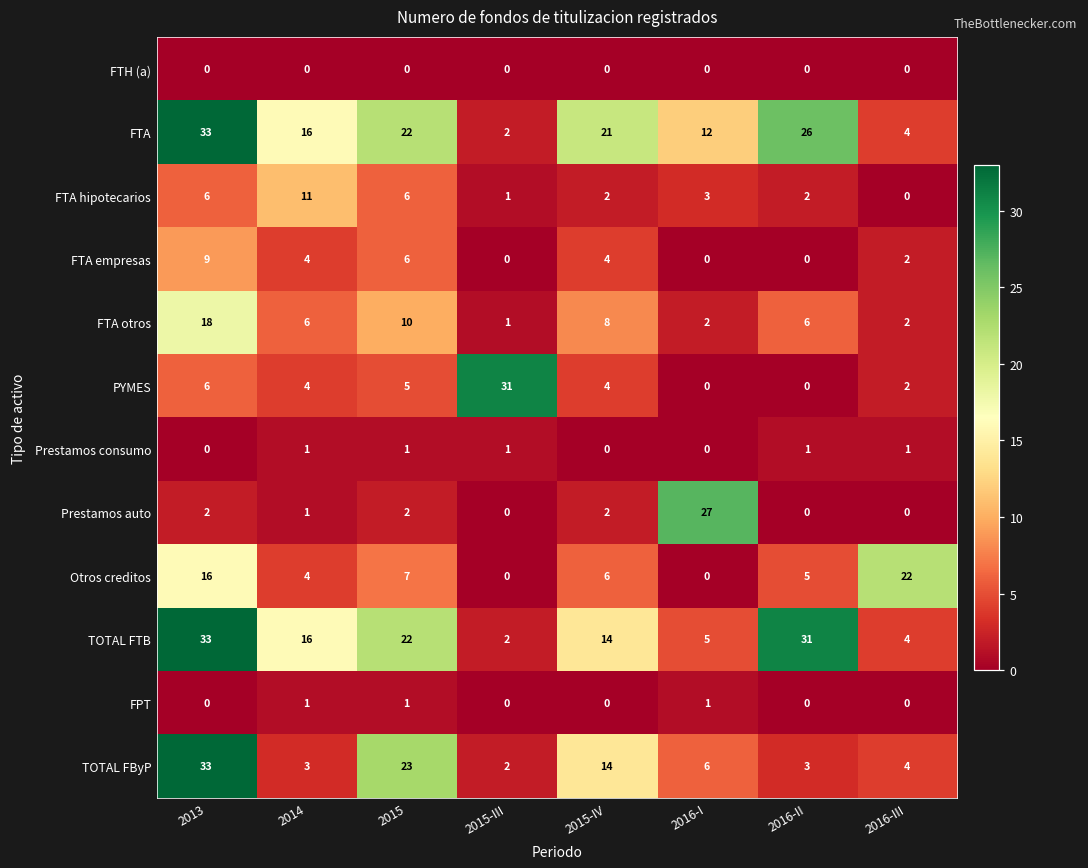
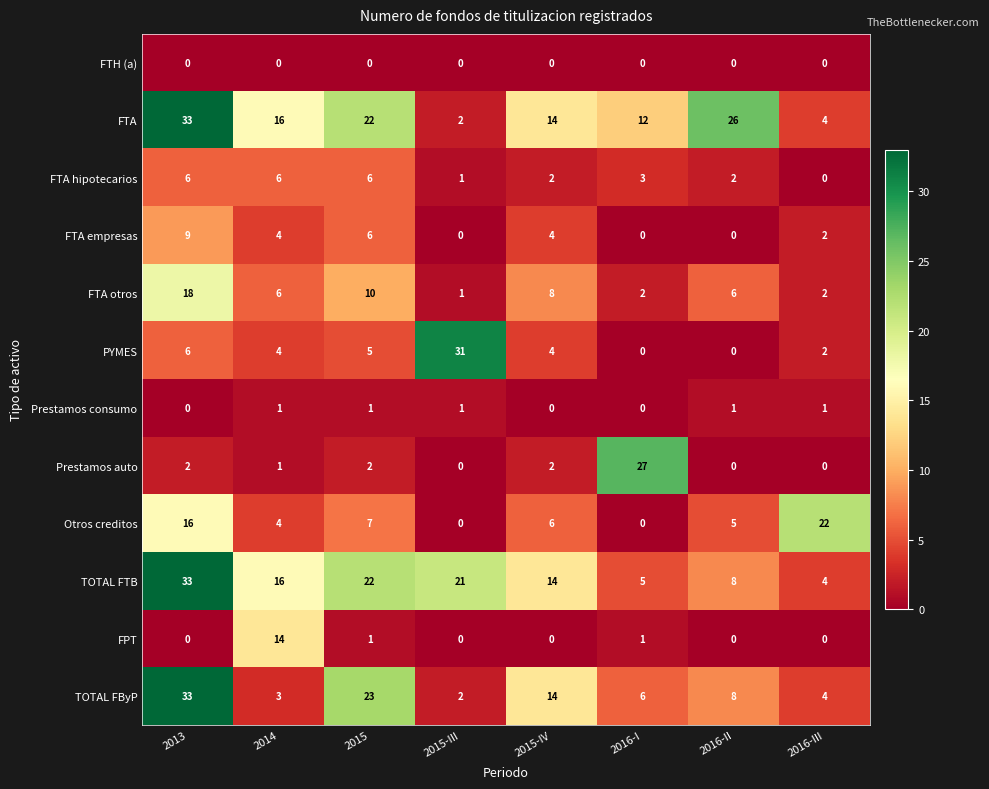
FTA, 2015-IV: 21 -> 14
FTA hipotecarios, 2014: 11 -> 6
TOTAL FTB, 2015-III: 2 -> 21
TOTAL FTB, 2016-II: 31 -> 8
FPT, 2014: 1 -> 14
TOTAL FByP, 2016-II: 3 -> 8
